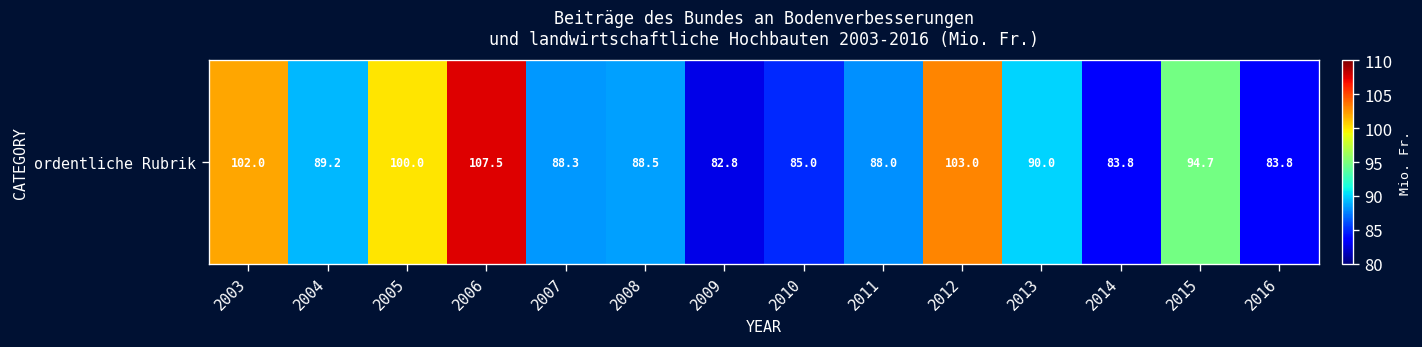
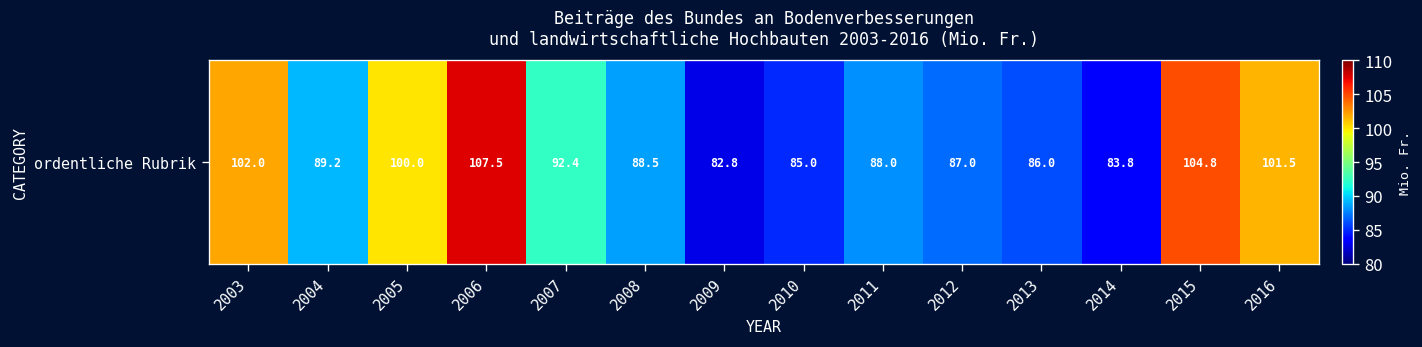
ordentliche Rubrik, 2007: 88.3 -> 92.4
ordentliche Rubrik, 2012: 103.0 -> 87.0
ordentliche Rubrik, 2013: 90.0 -> 86.0
ordentliche Rubrik, 2015: 94.7 -> 104.8
ordentliche Rubrik, 2016: 83.8 -> 101.5
